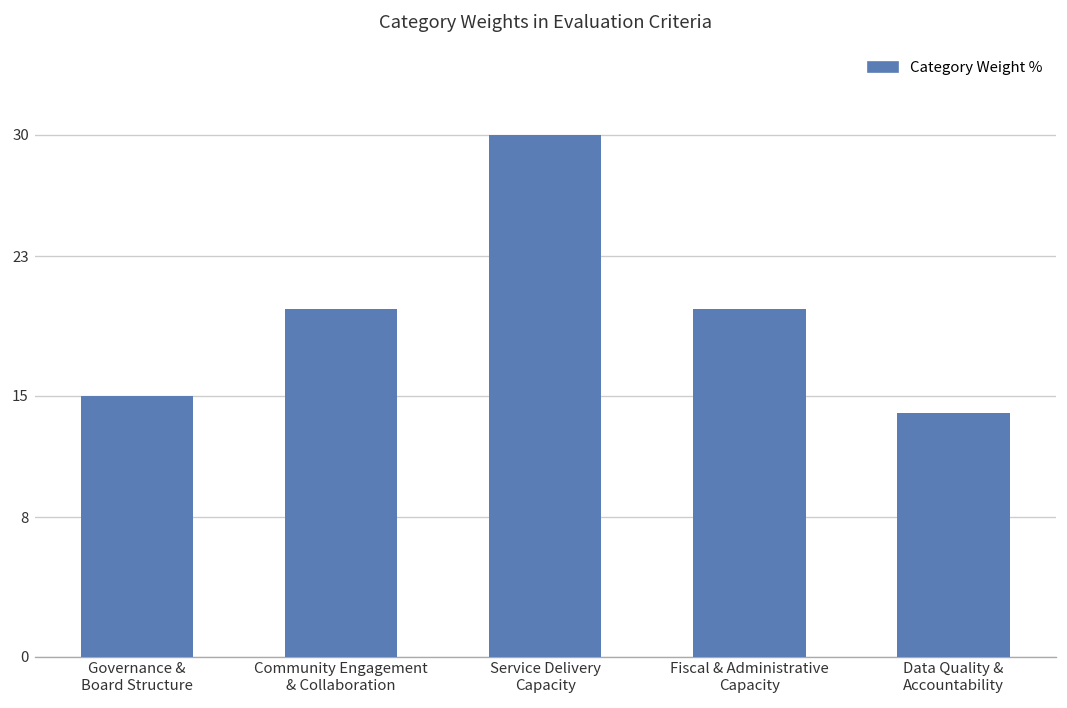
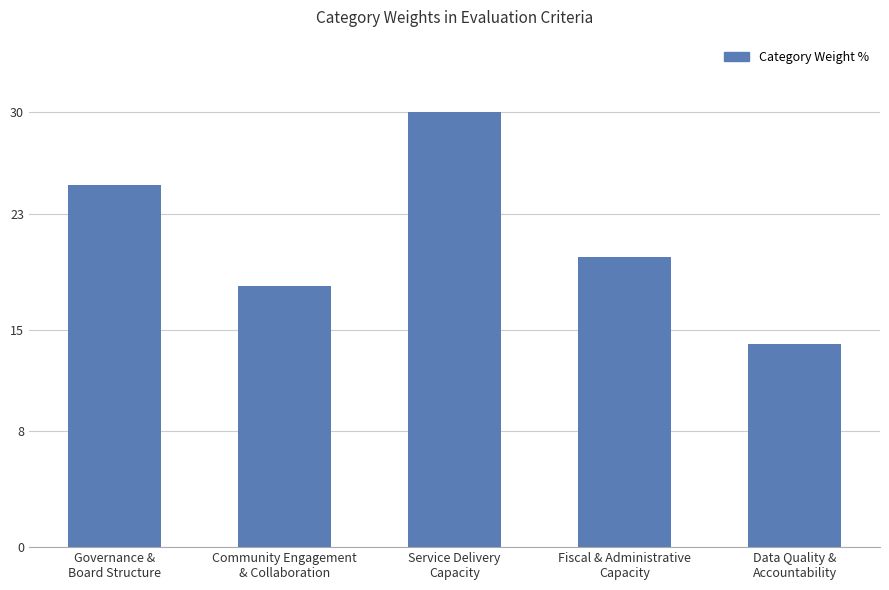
Governance & Board Structure: 15 -> 25
Community Engagement & Collaboration: 20 -> 18
